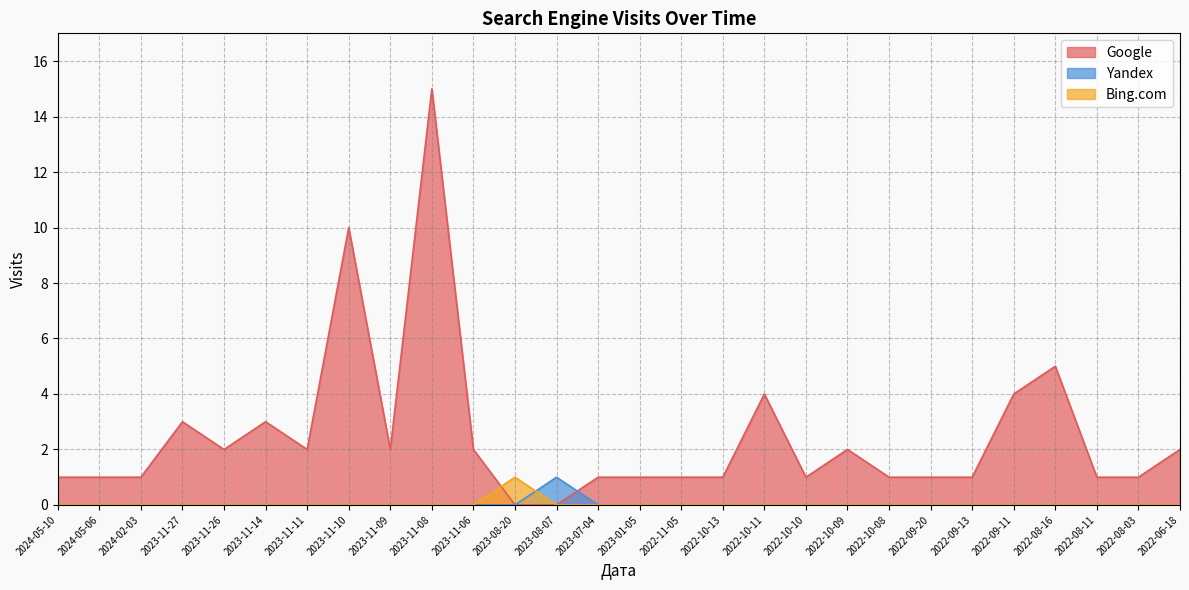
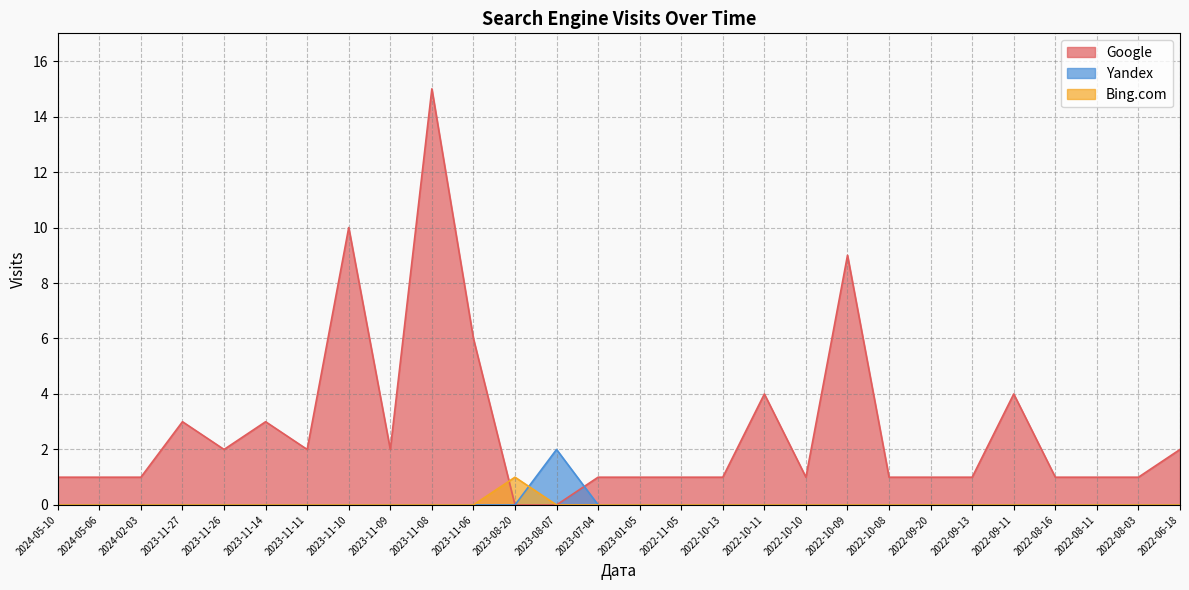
Google, 2023-11-06: 2 -> 6
Yandex, 2023-08-07: 1 -> 2
Google, 2022-10-09: 2 -> 9
Google, 2022-08-16: 5 -> 1
